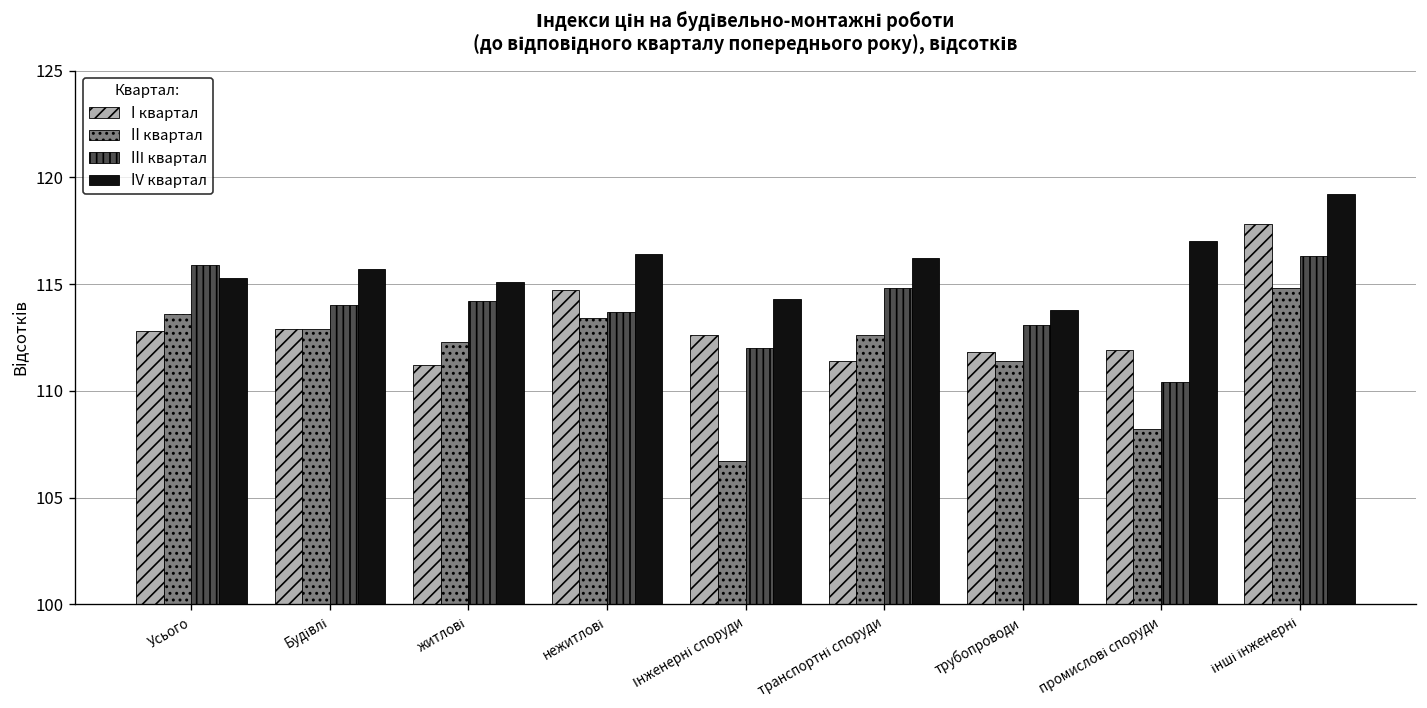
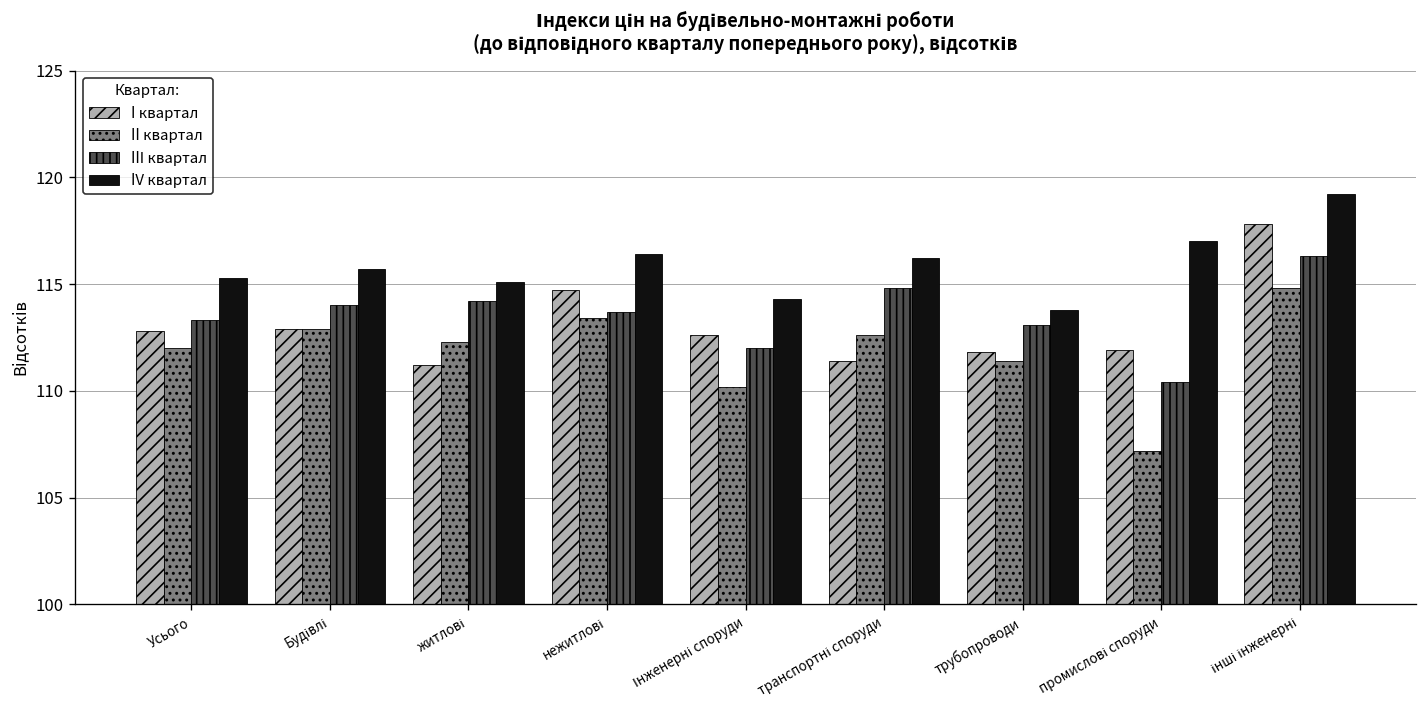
ІІ квартал, Усього: 113.6 -> 112.0
ІІI квартал, Усього: 115.9 -> 113.3
ІІ квартал, Інженерні споруди: 106.7 -> 110.2
ІІ квартал, промислові споруди: 108.2 -> 107.2
